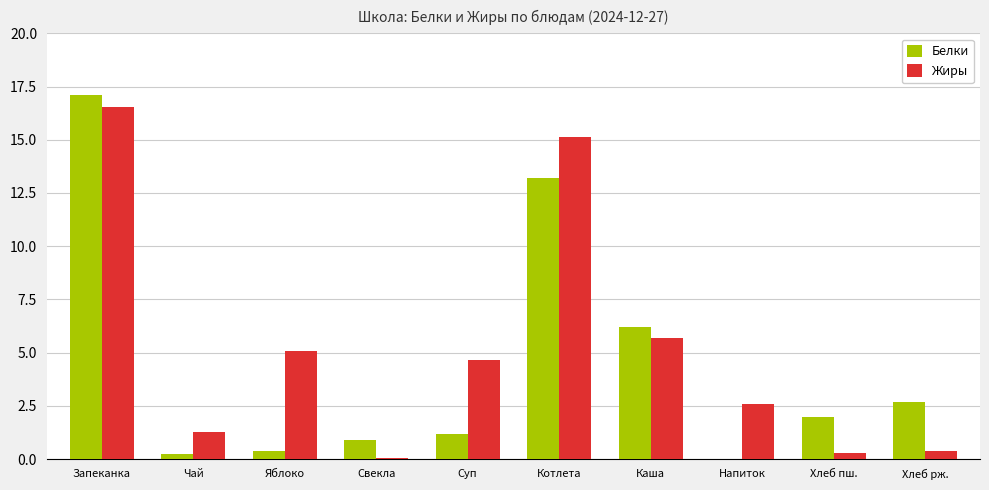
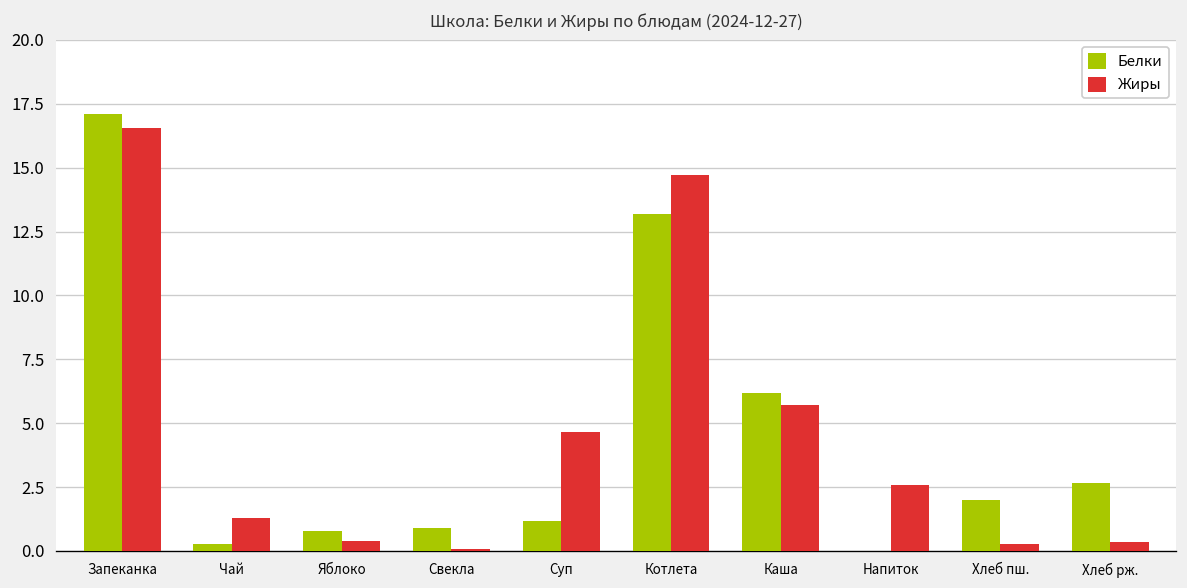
Белки, Яблоко: 0.4 -> 0.8
Жиры, Яблоко: 5.1 -> 0.4
Жиры, Котлета: 15.2 -> 14.7
